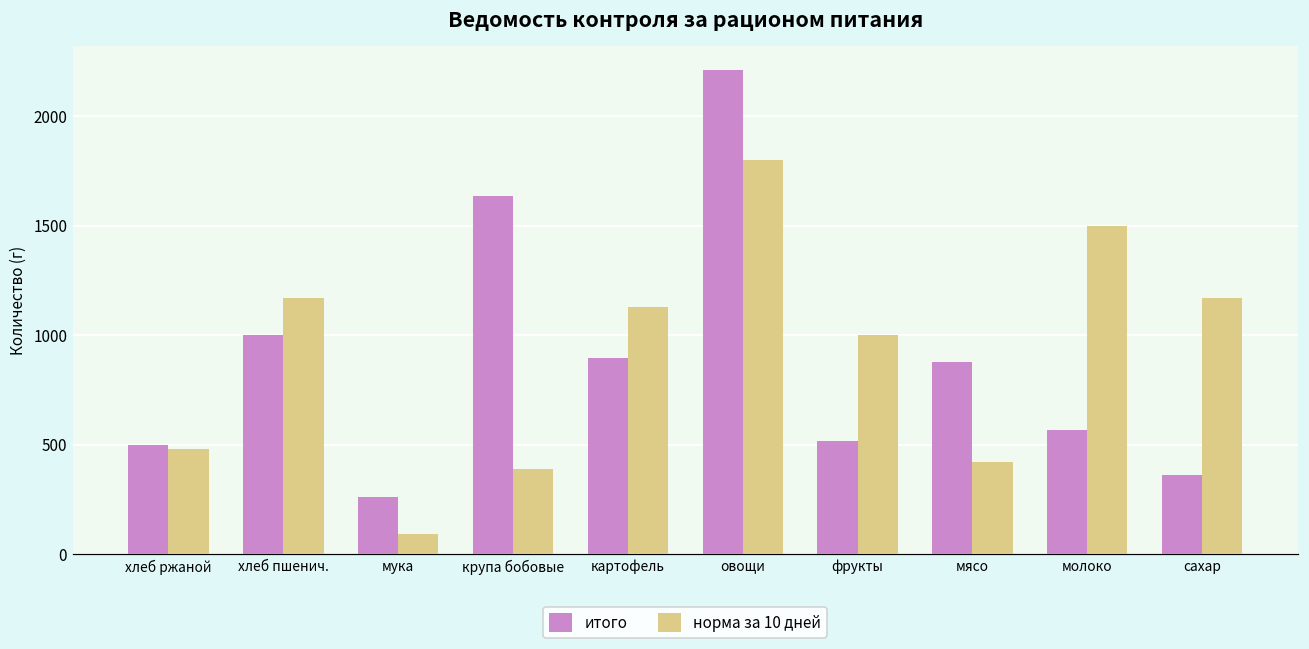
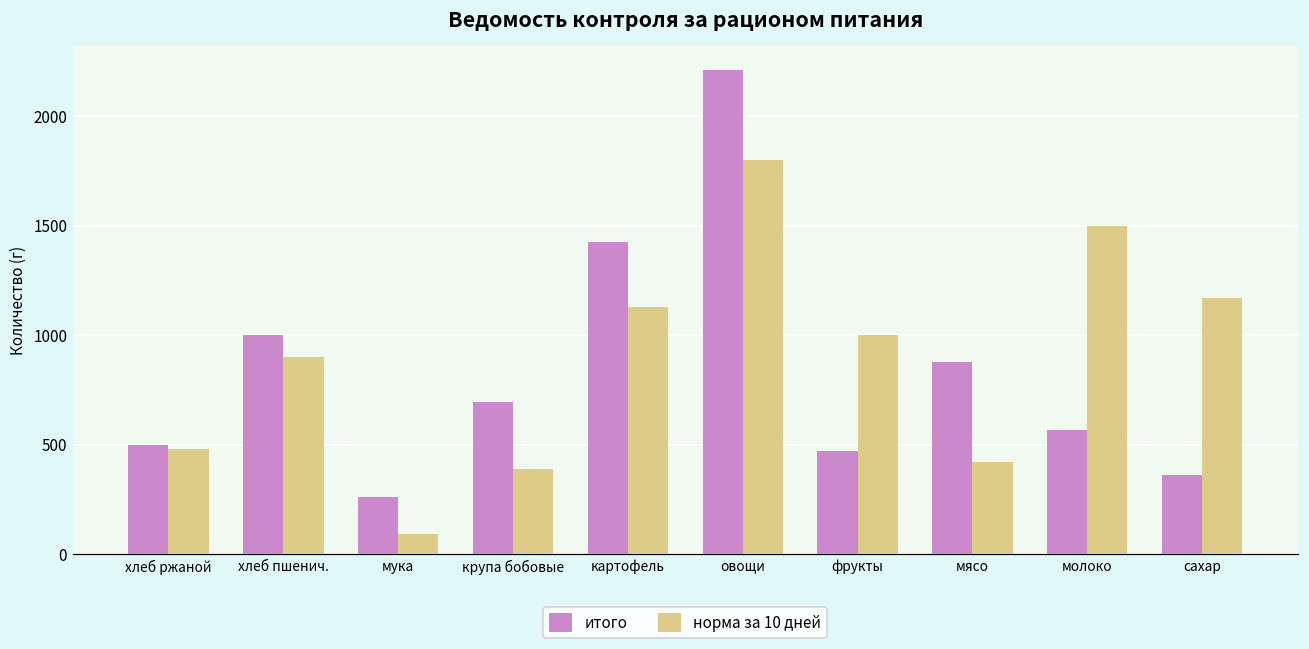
норма за 10 дней, хлеб пшенич.: 1170 -> 900
итого, крупа бобовые: 1630 -> 700
итого, картофель: 900 -> 1420
итого, фрукты: 520 -> 470
